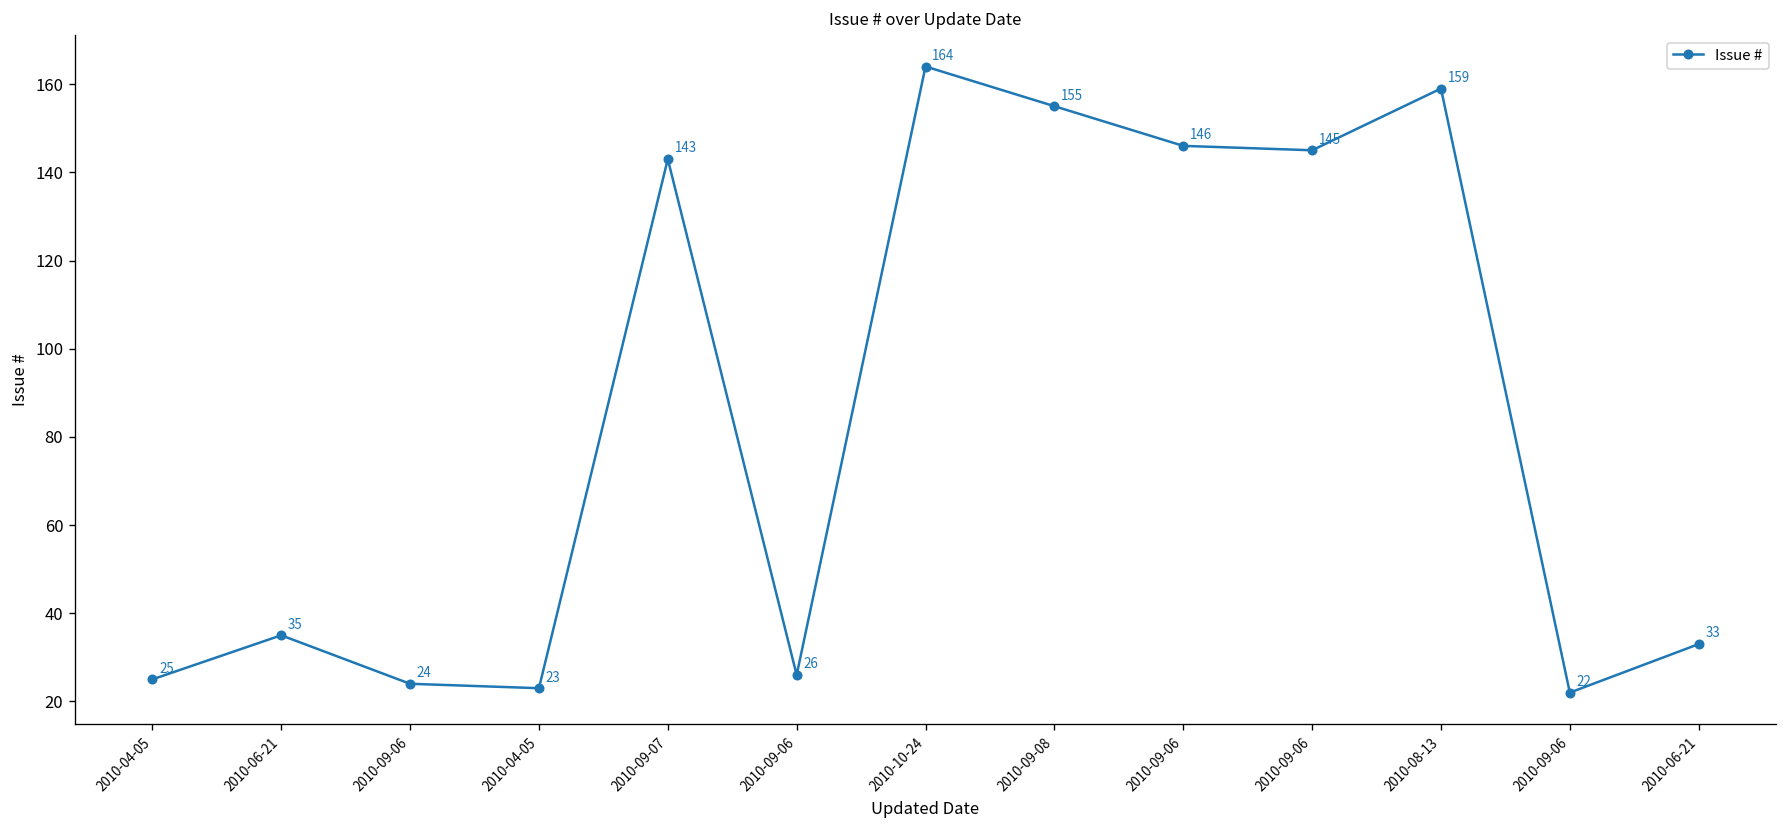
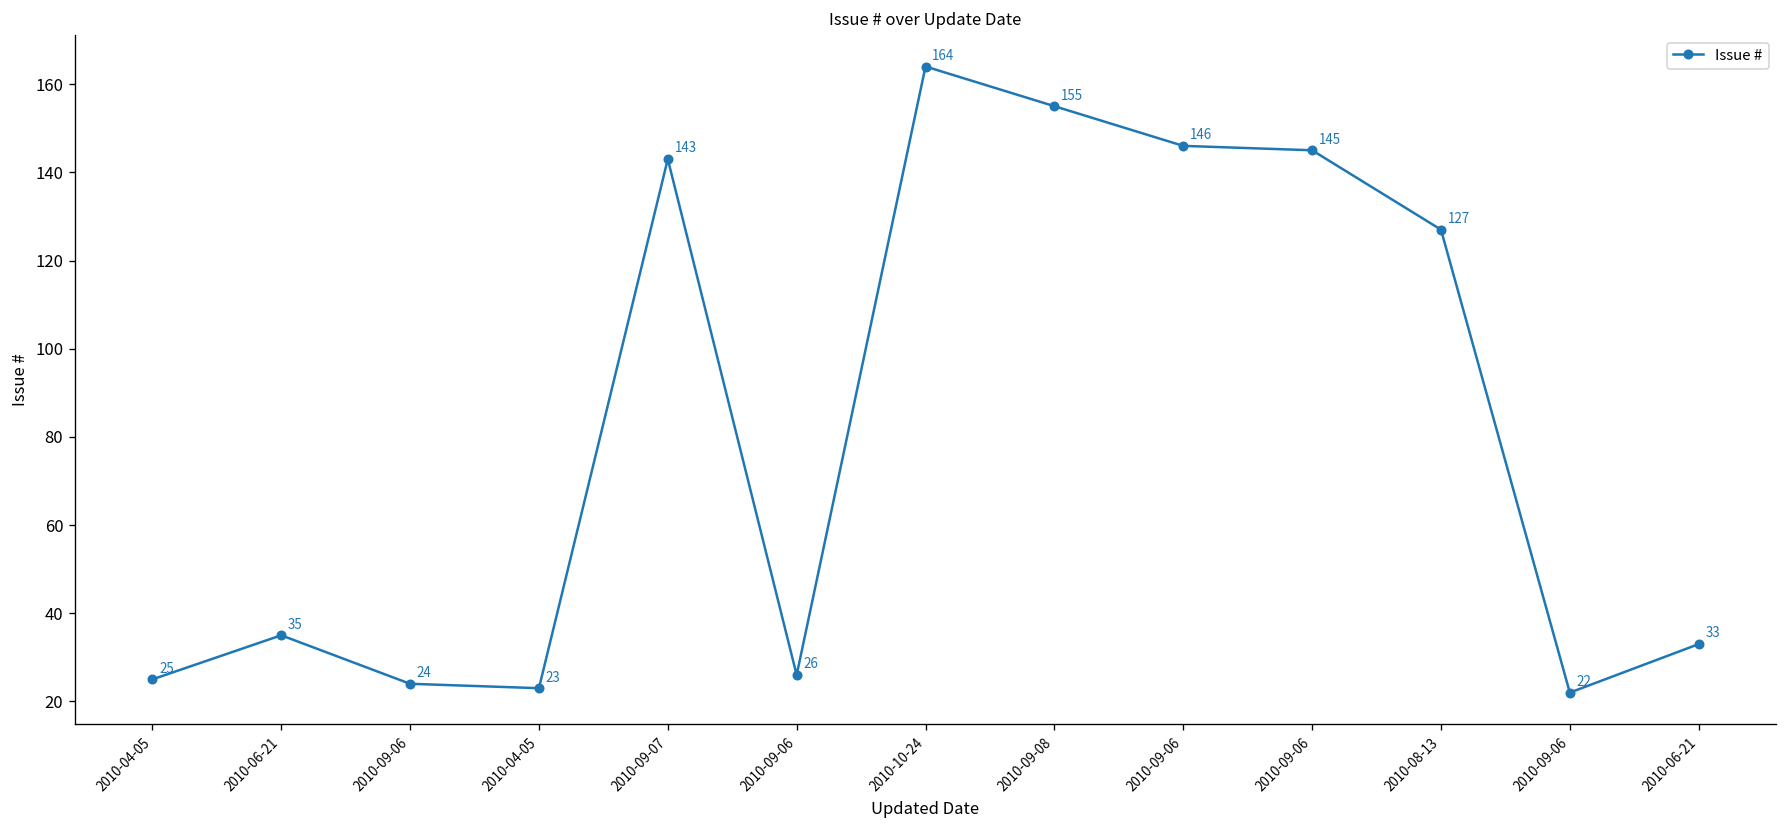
2010-08-13: 159 -> 127
